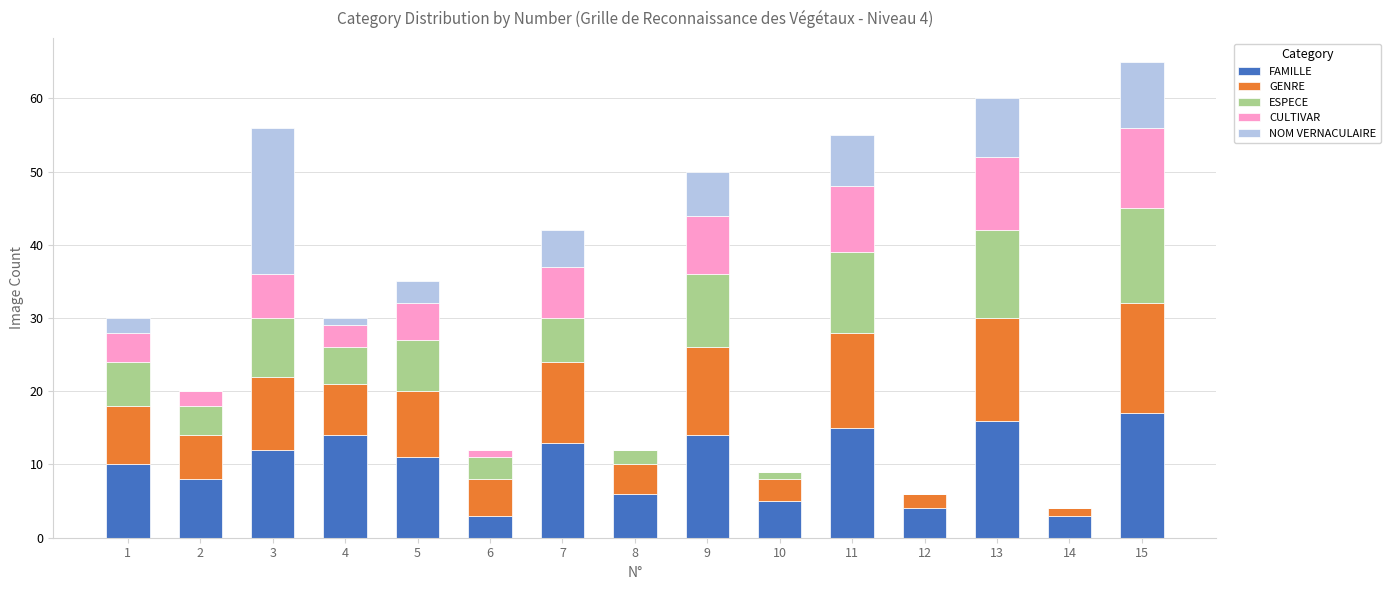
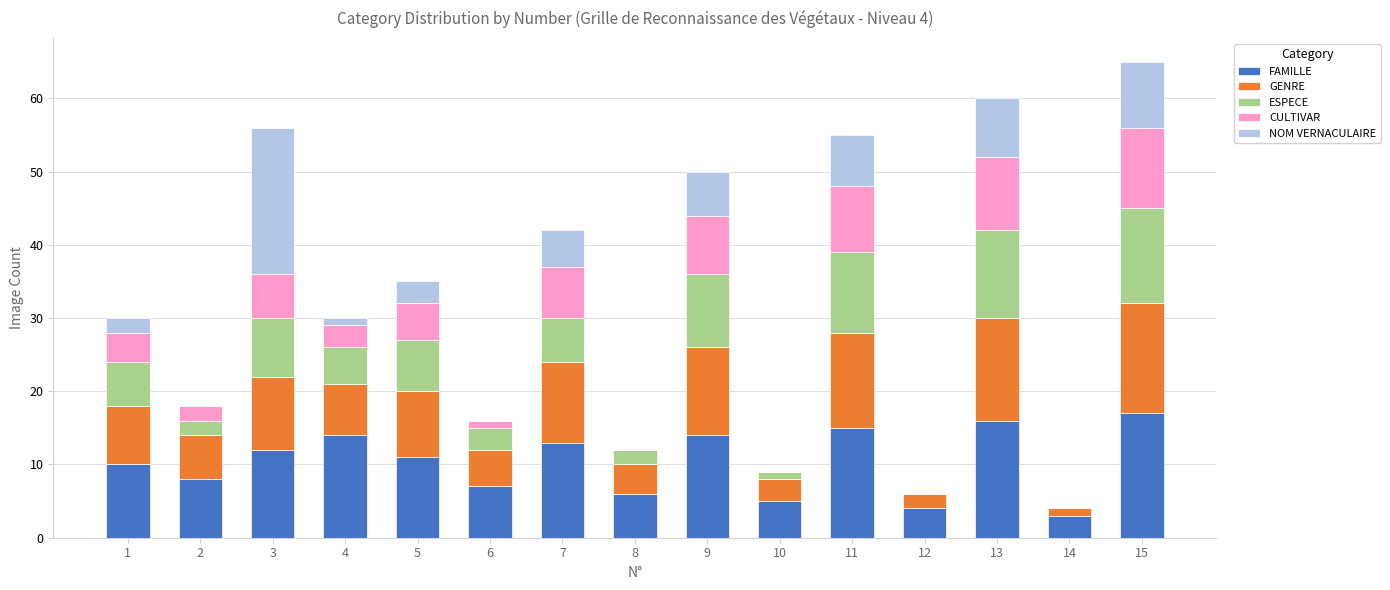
ESPECE, 2: 4 -> 2
FAMILLE, 6: 3 -> 7
